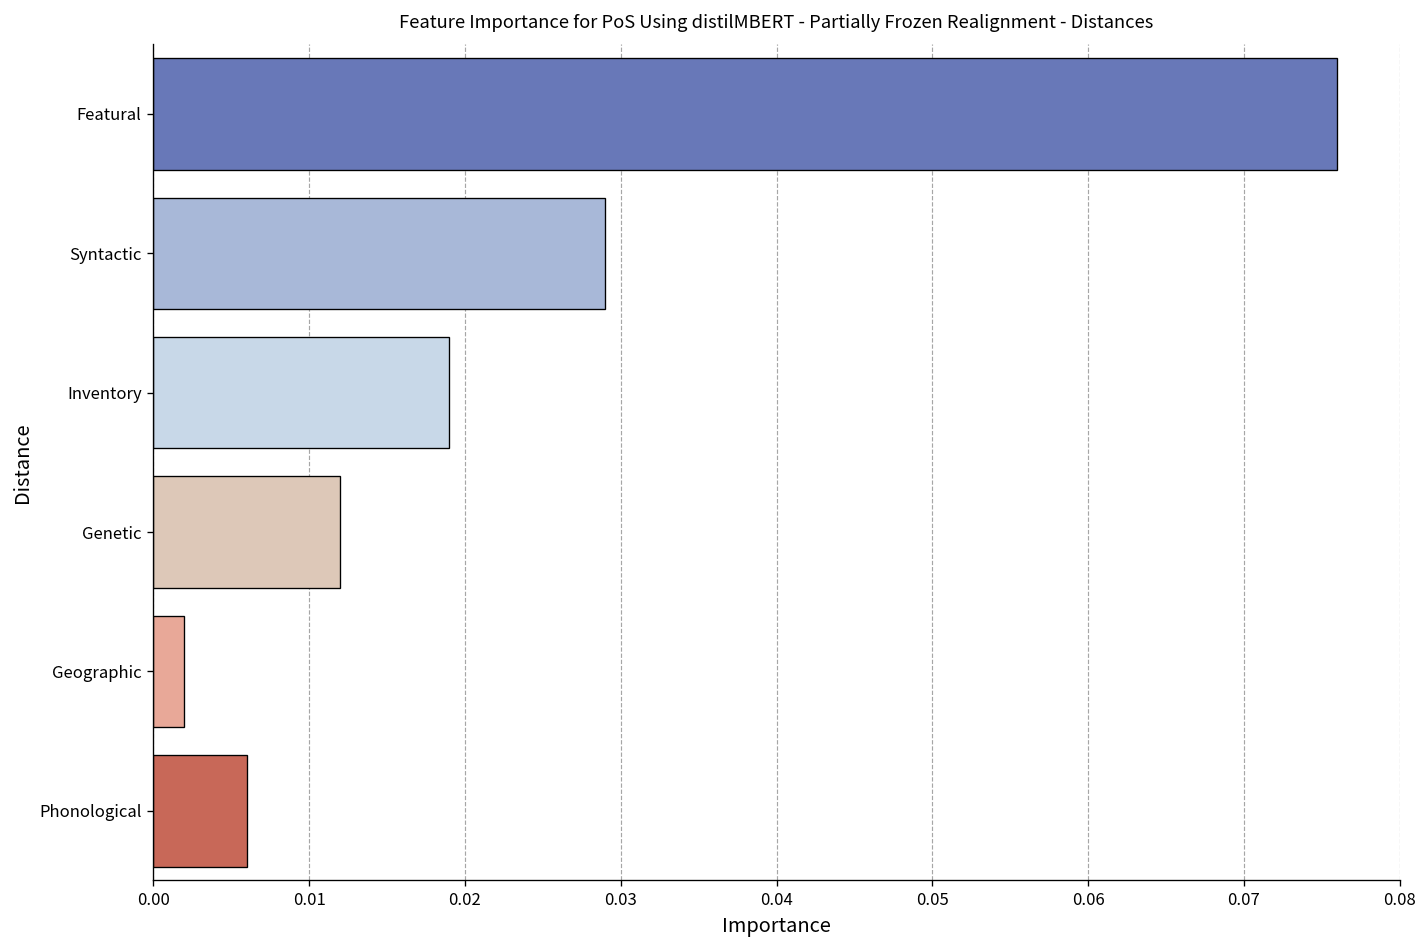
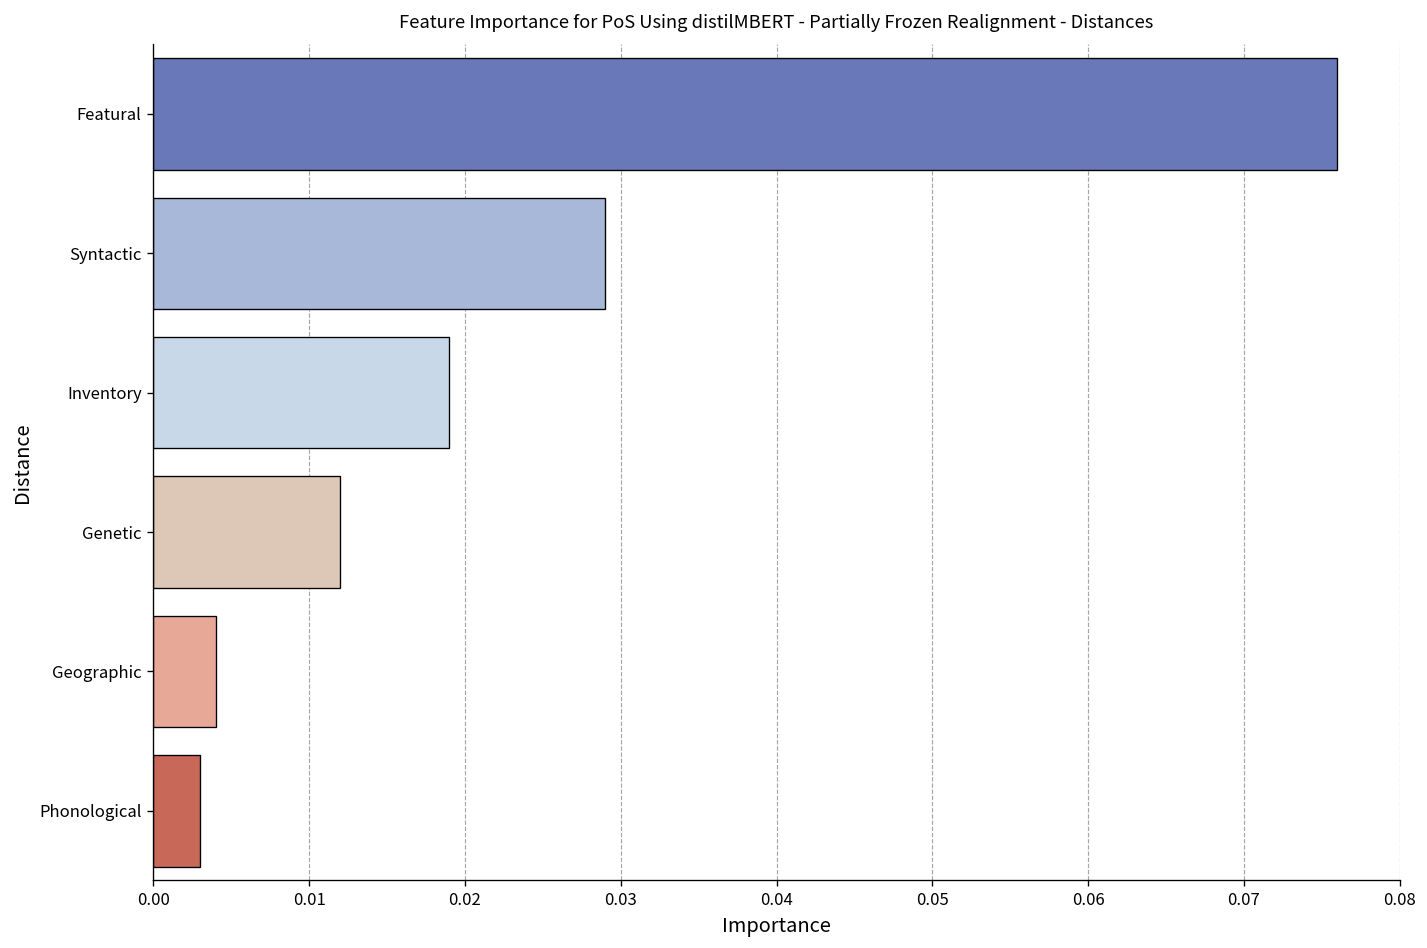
Geographic: 0.002 -> 0.004
Phonological: 0.006 -> 0.003
